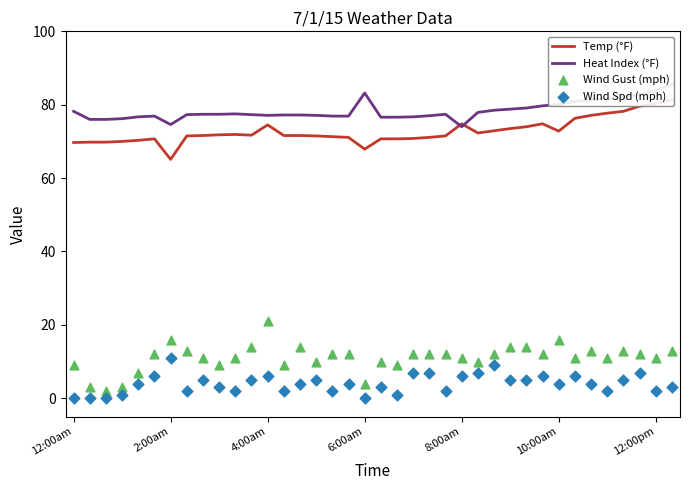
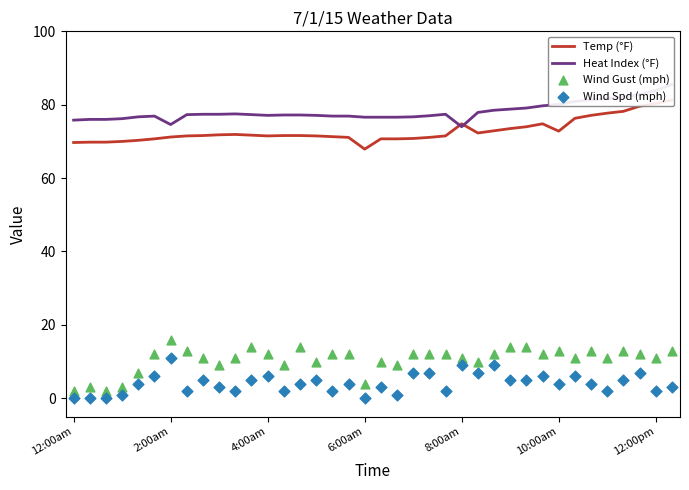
Heat Index (°F), 12:00am: 78 -> 76
Wind Gust (mph), 12:00am: 9 -> 2
Temp (°F), 2:00am: 65 -> 71
Temp (°F), 4:00am: 75 -> 72
Wind Gust (mph), 4:00am: 21 -> 12
Heat Index (°F), 6:00am: 83 -> 77
Wind Spd (mph), 8:00am: 6 -> 9
Wind Gust (mph), 10:00am: 16 -> 13
